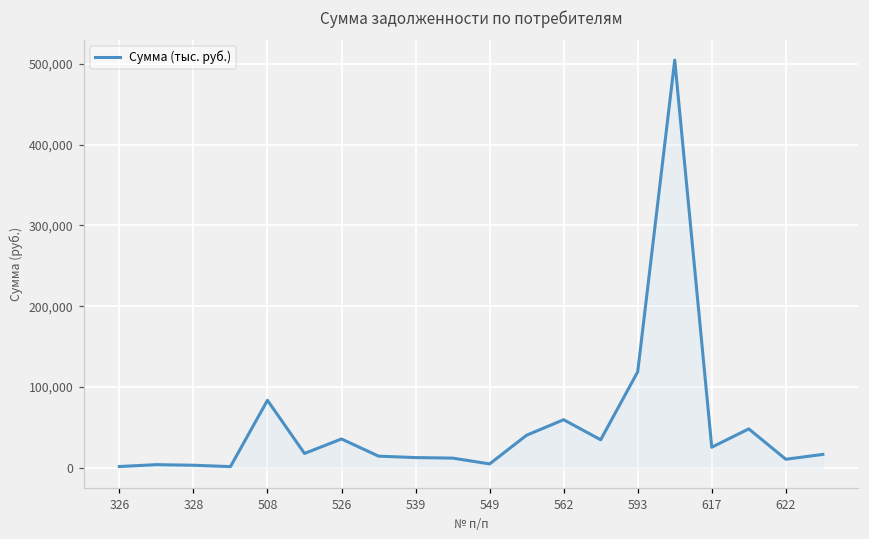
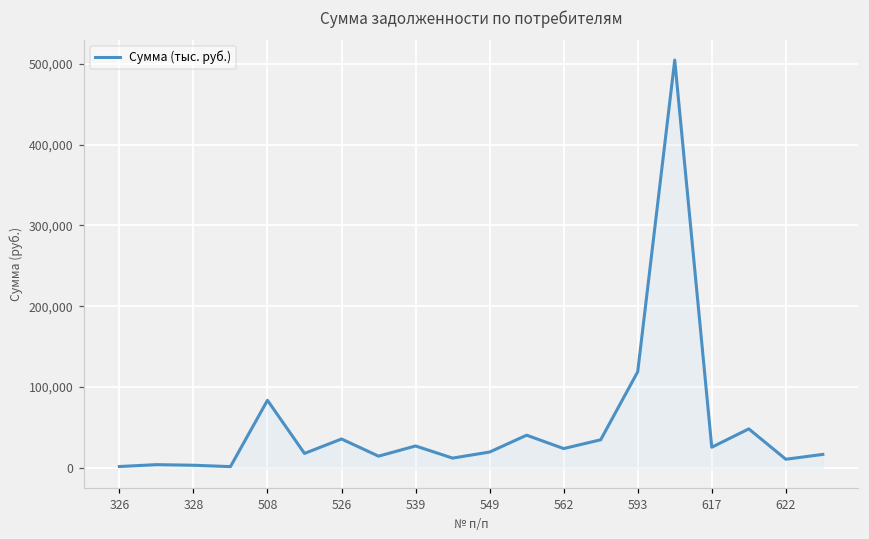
539: 10,000 -> 30,000
549: 0 -> 20,000
562: 60,000 -> 20,000
